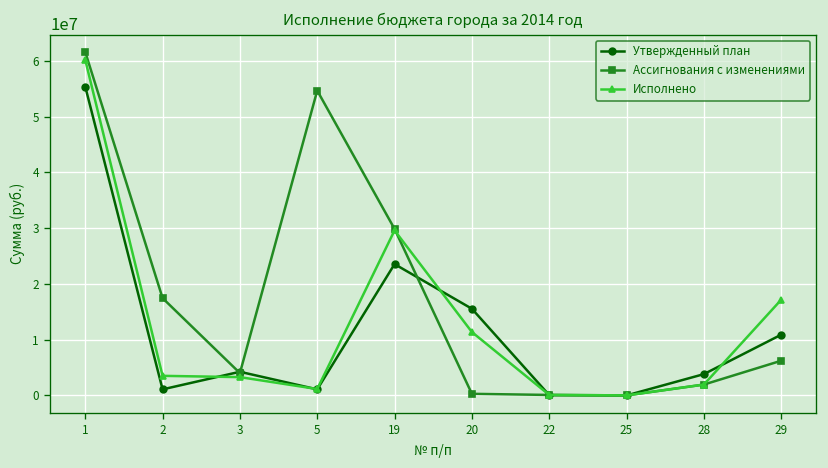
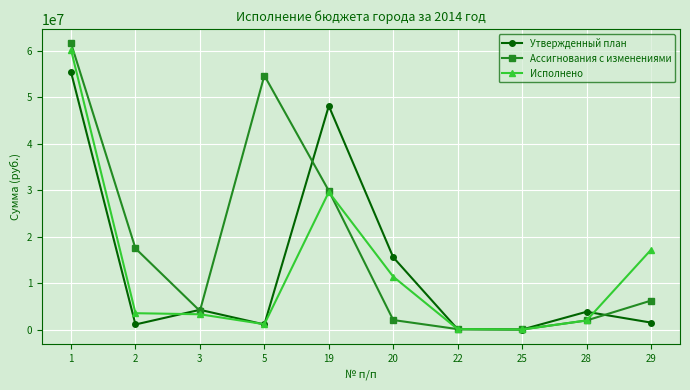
Утвержденный план, 19: 24000000 -> 48000000
Ассигнования с изменениями, 20: 0 -> 2000000
Утвержденный план, 29: 11000000 -> 1000000
